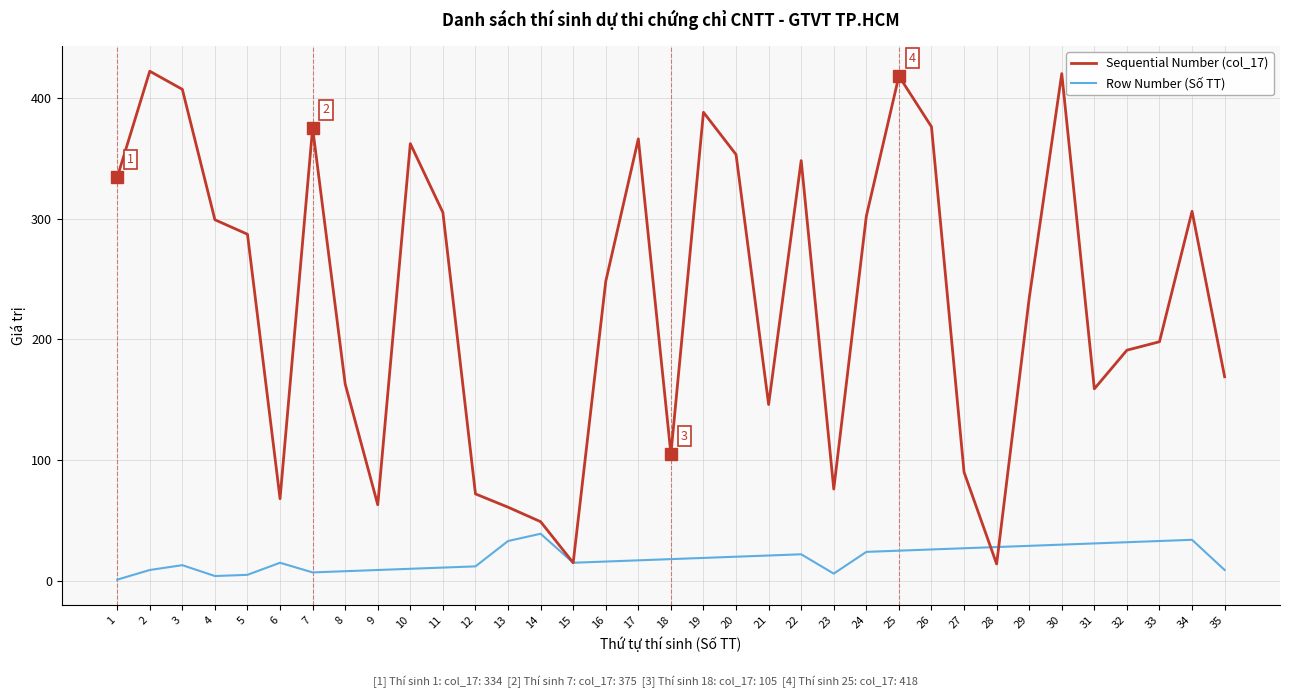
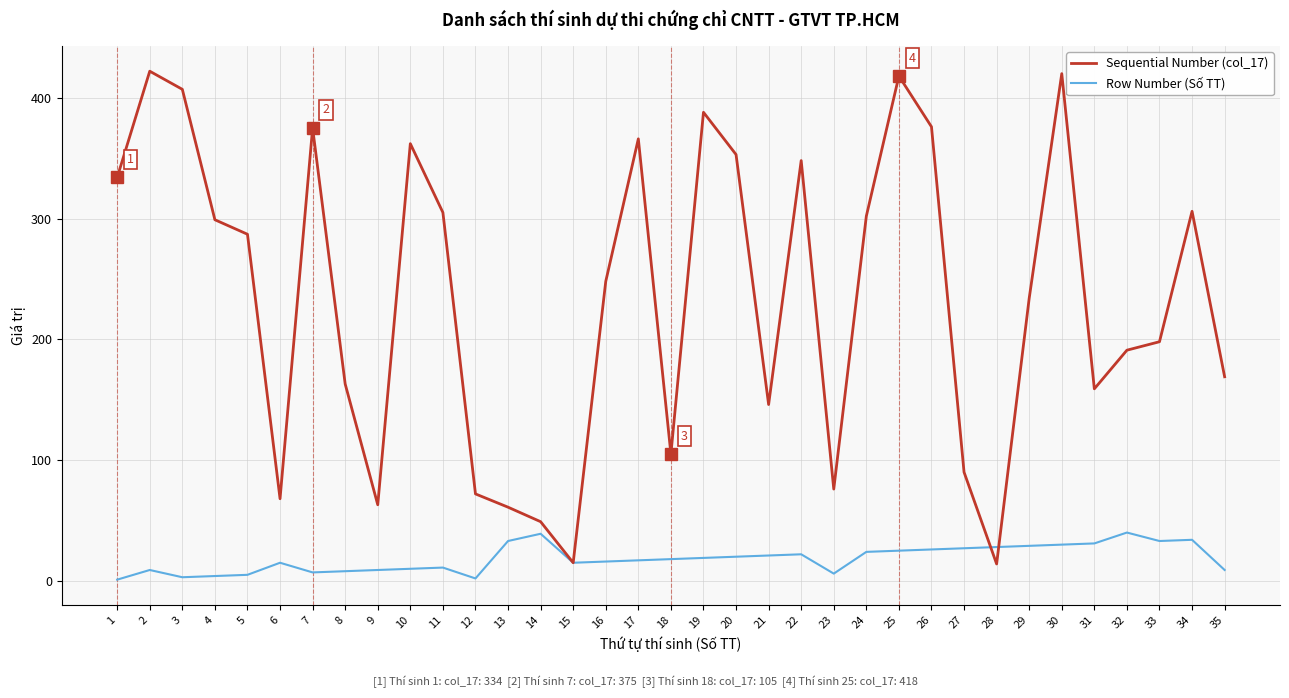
Row Number (Số TT), 3: 13 -> 3
Row Number (Số TT), 12: 12 -> 2
Row Number (Số TT), 32: 32 -> 40
